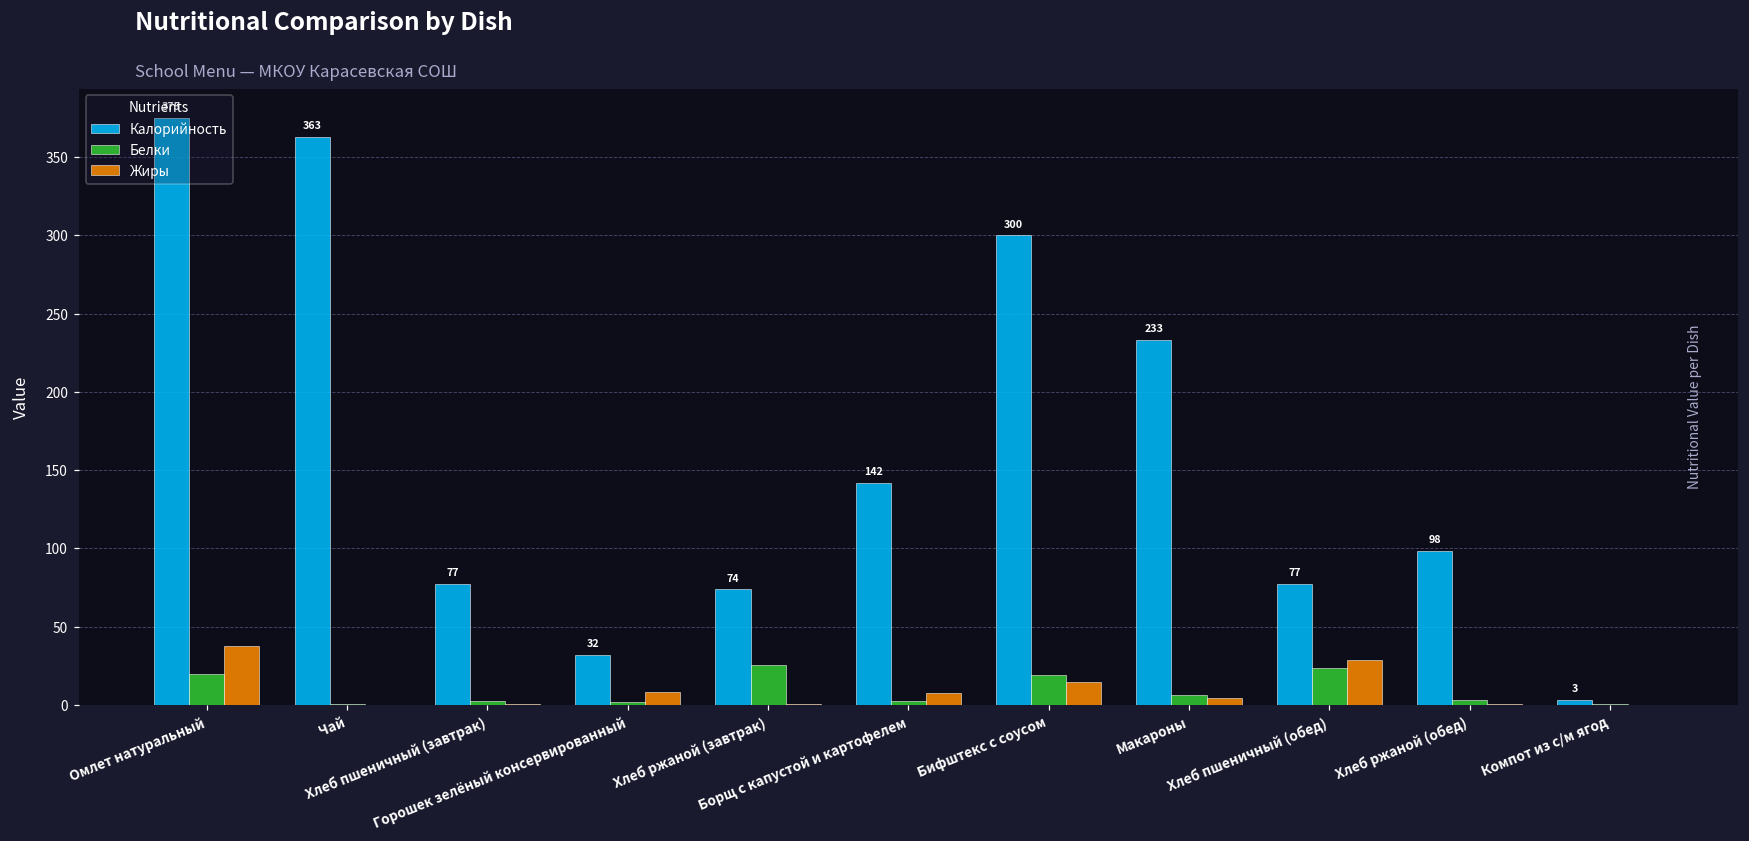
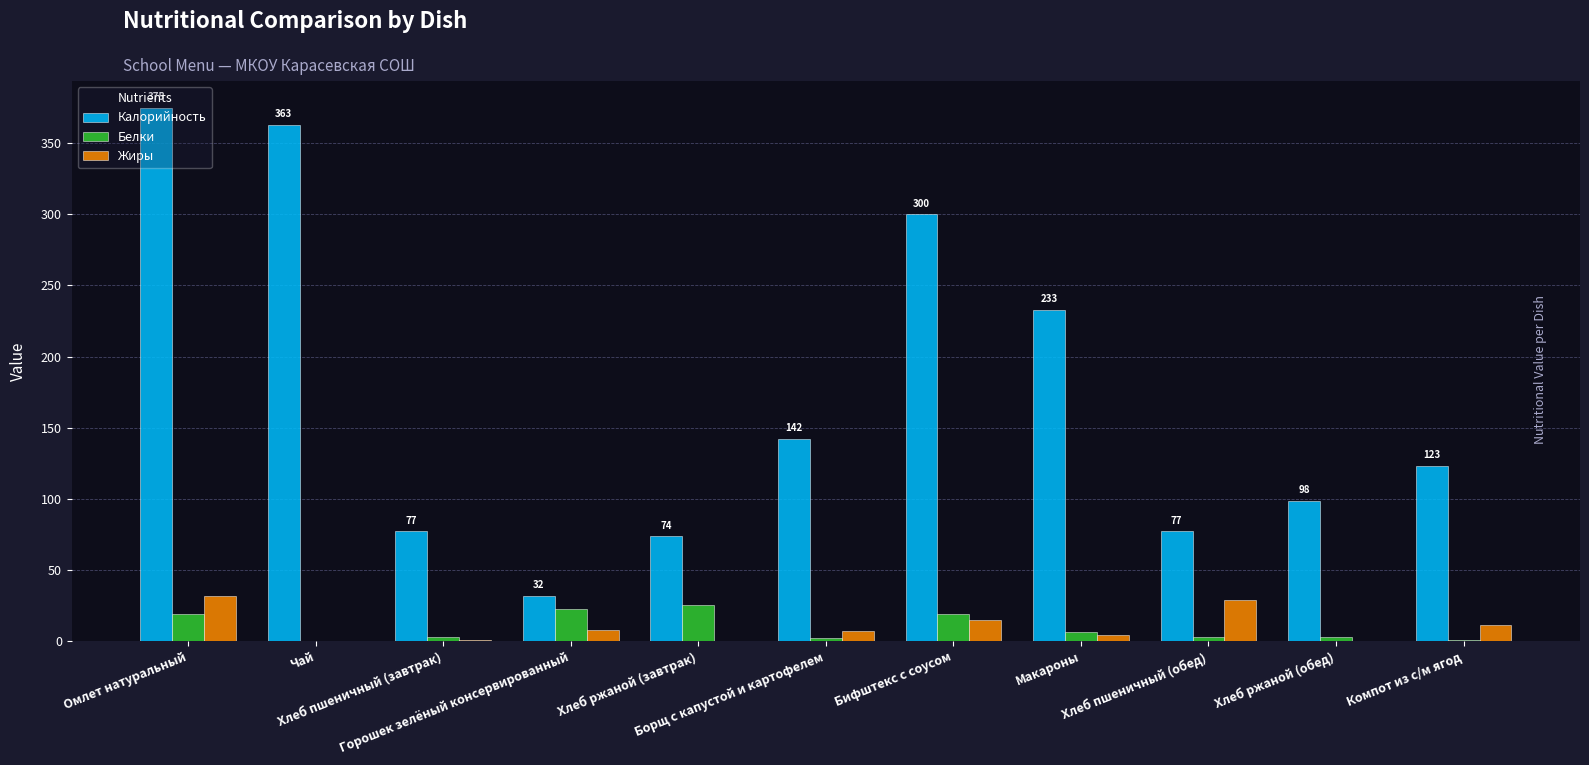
Жиры, Омлет натуральный: 37 -> 32
Белки, Горошек зелёный консервированный: 2 -> 22
Белки, Хлеб пшеничный (обед): 24 -> 3
Калорийность, Компот из с/м ягод: 3 -> 123
Жиры, Компот из с/м ягод: 0 -> 11
